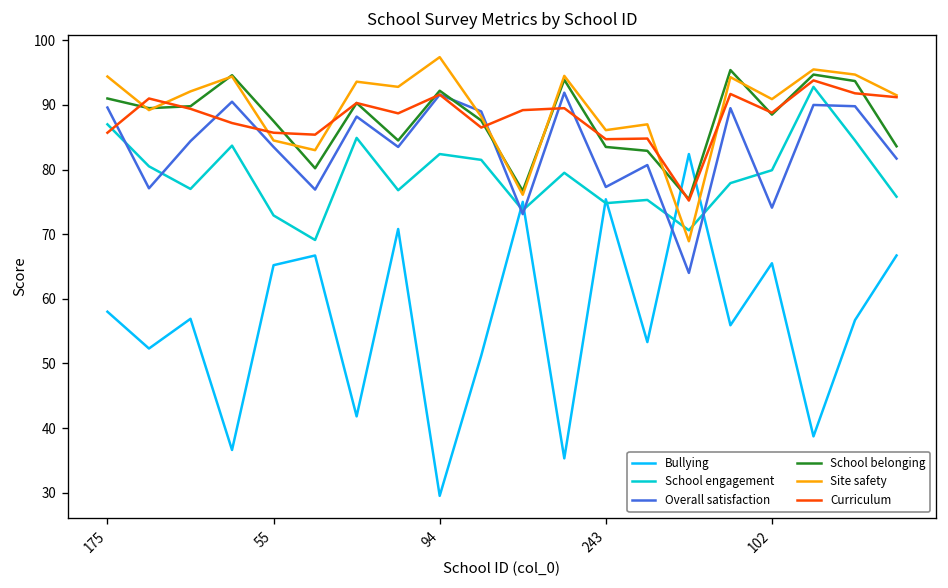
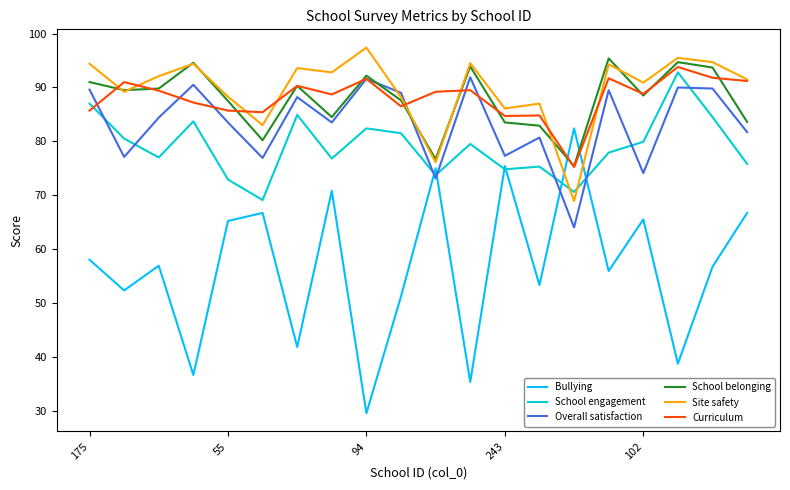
Site safety, 55: 85 -> 88
